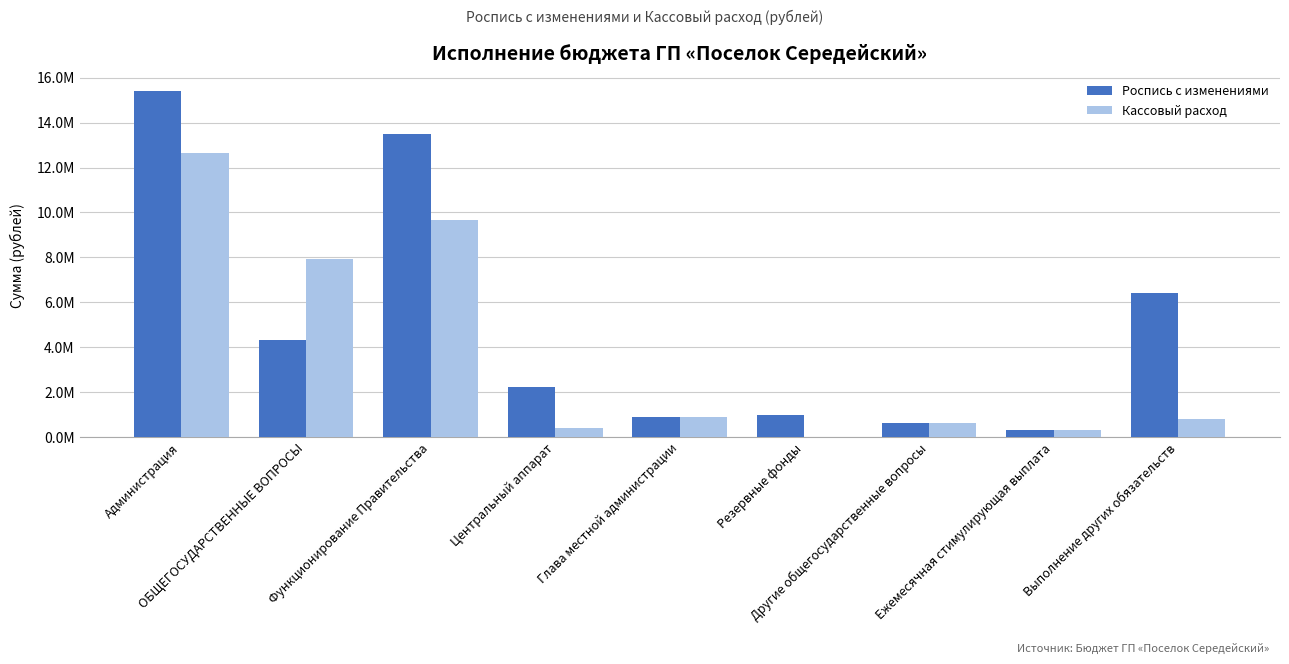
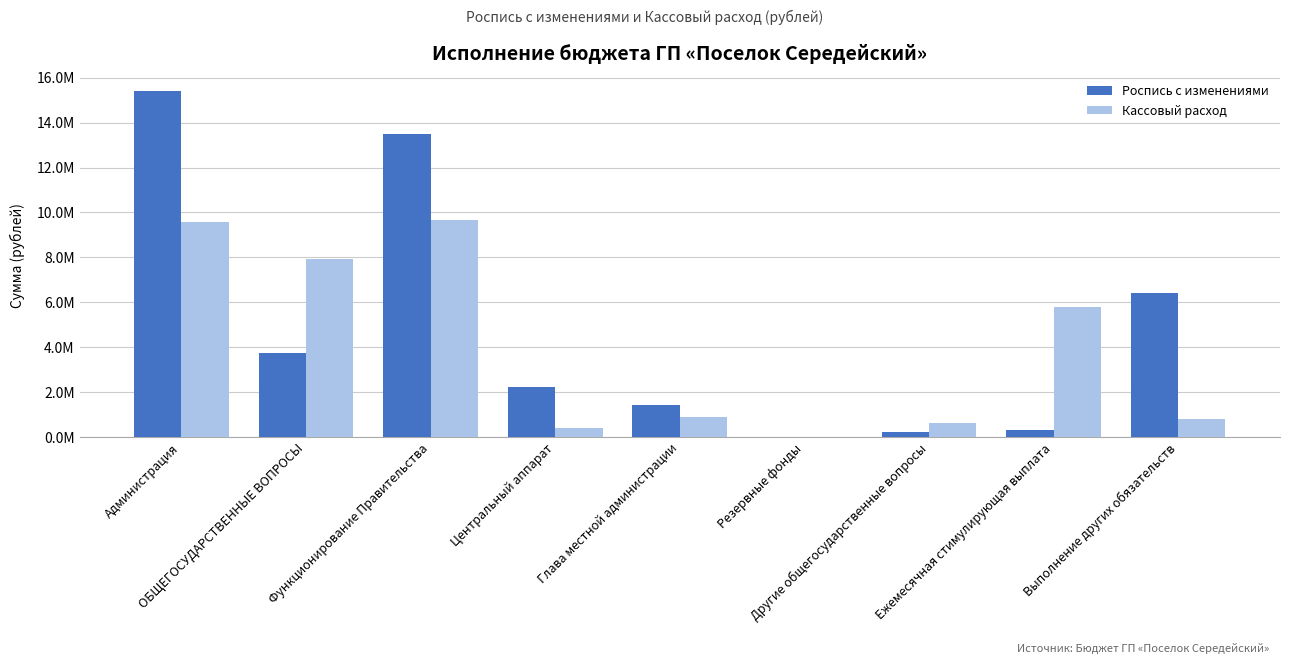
Кассовый расход, Администрация: 12600000 -> 9600000
Роспись с изменениями, ОБЩЕГОСУДАРСТВЕННЫЕ ВОПРОСЫ: 4300000 -> 3800000
Роспись с изменениями, Глава местной администрации: 900000 -> 1400000
Роспись с изменениями, Резервные фонды: 1000000 -> 0
Роспись с изменениями, Другие общегосударственные вопросы: 600000 -> 200000
Кассовый расход, Ежемесячная стимулирующая выплата: 300000 -> 5800000
